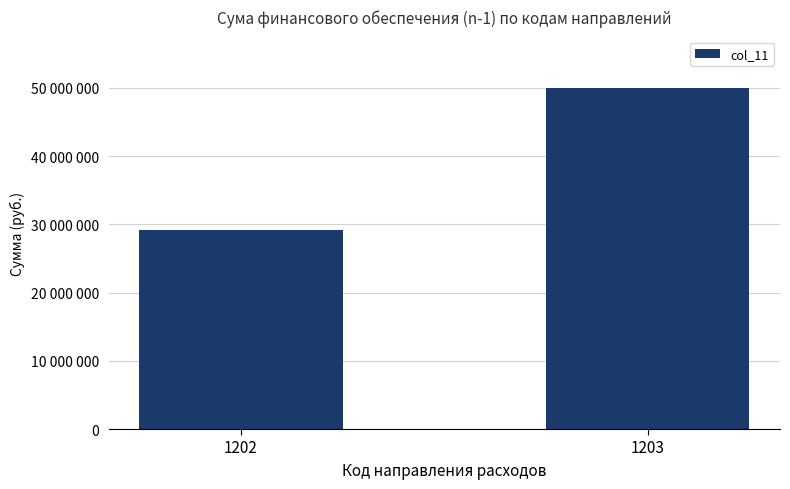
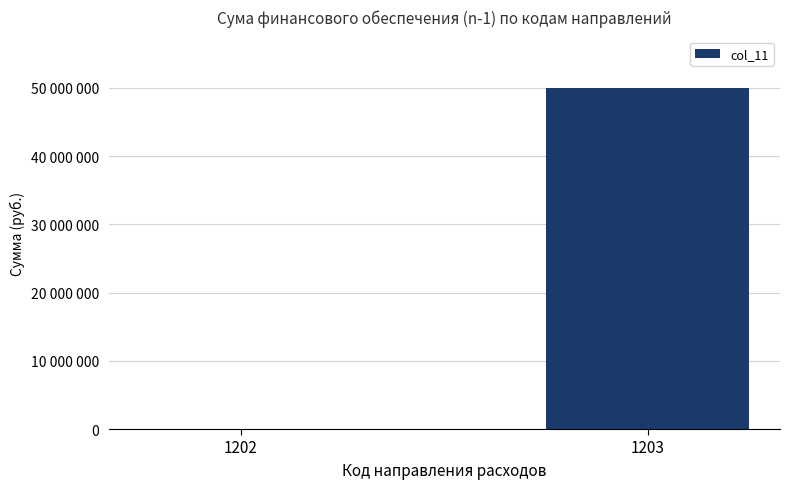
1202: 29000000 -> 0
